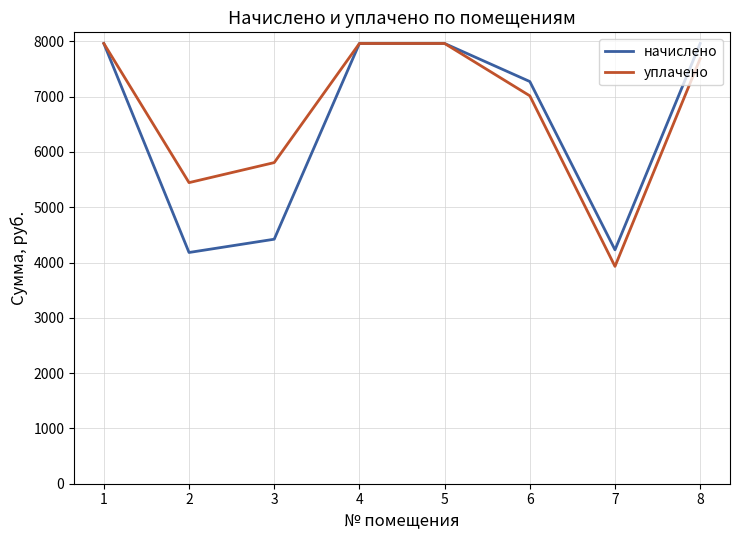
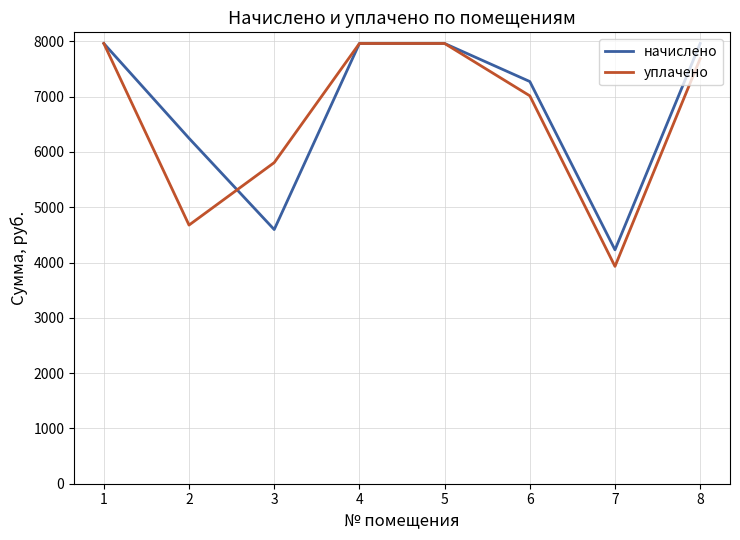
начислено, 2: 4200 -> 6200
уплачено, 2: 5400 -> 4700
начислено, 3: 4400 -> 4600
